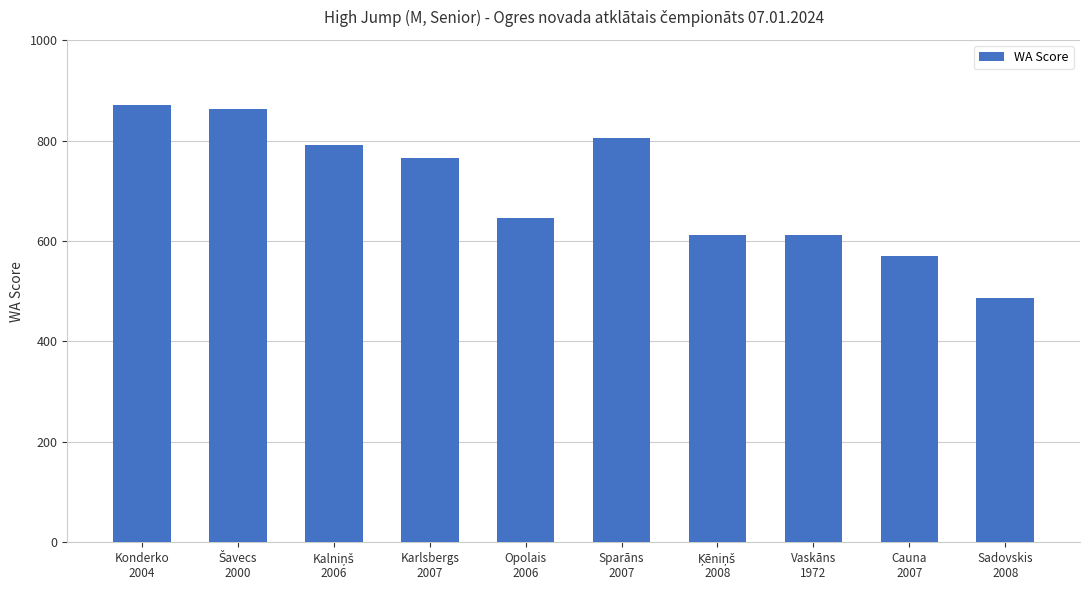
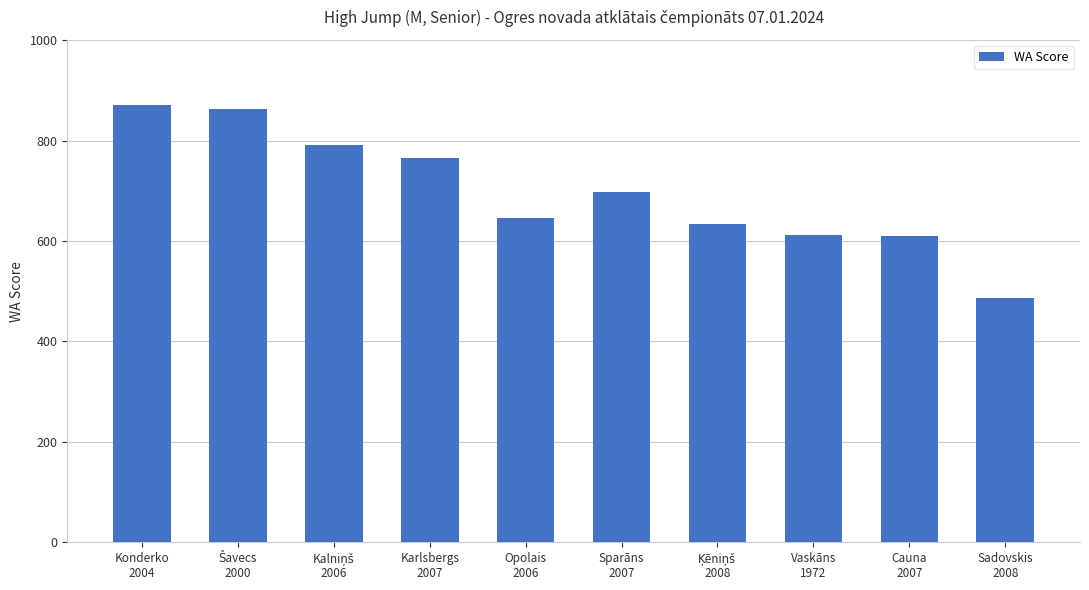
Sparāns 2007: 810 -> 700
Ķēniņš 2008: 610 -> 630
Cauna 2007: 570 -> 610
